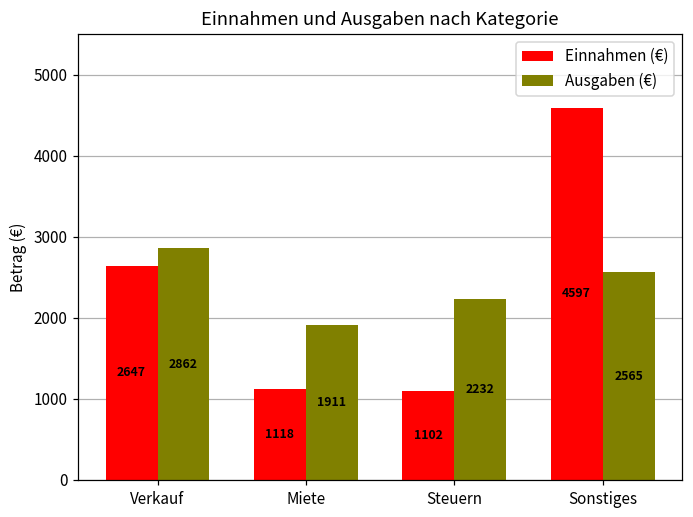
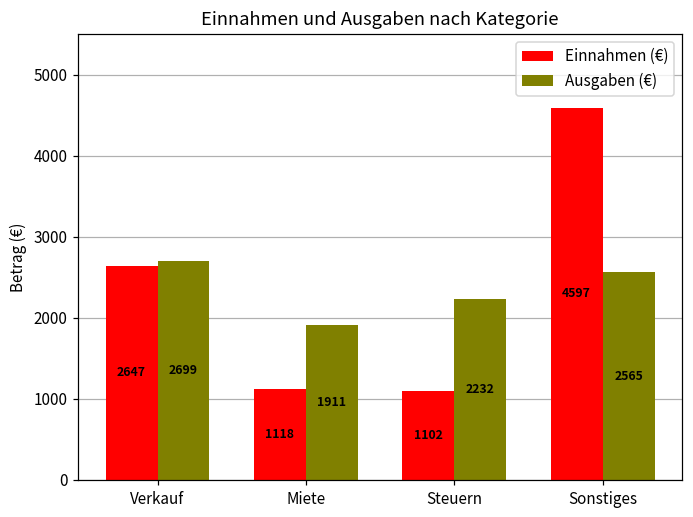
Ausgaben (€), Verkauf: 2862 -> 2699
